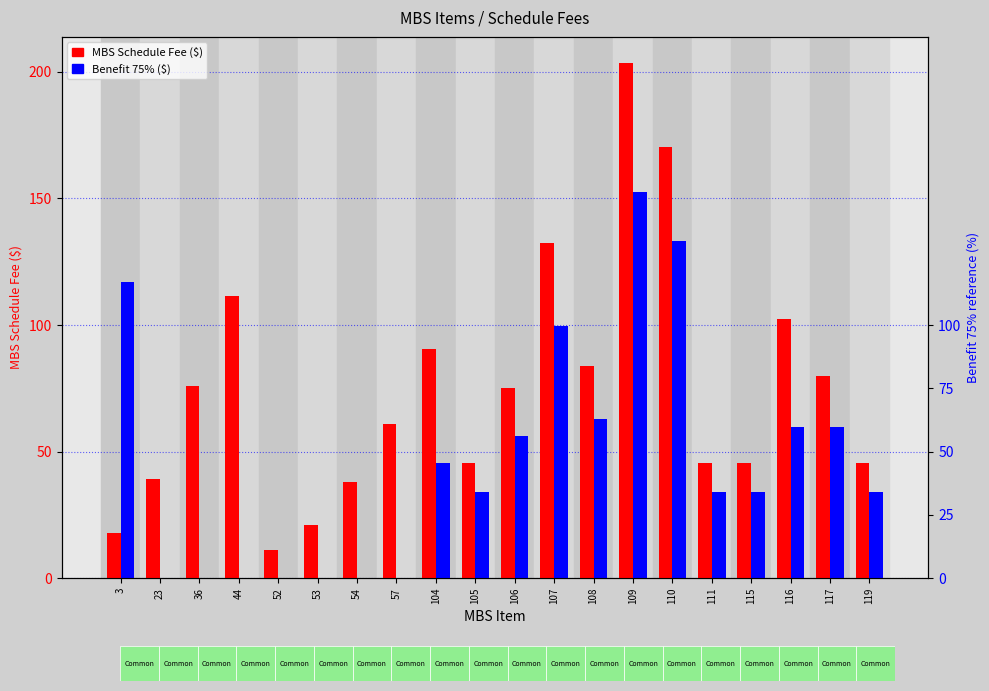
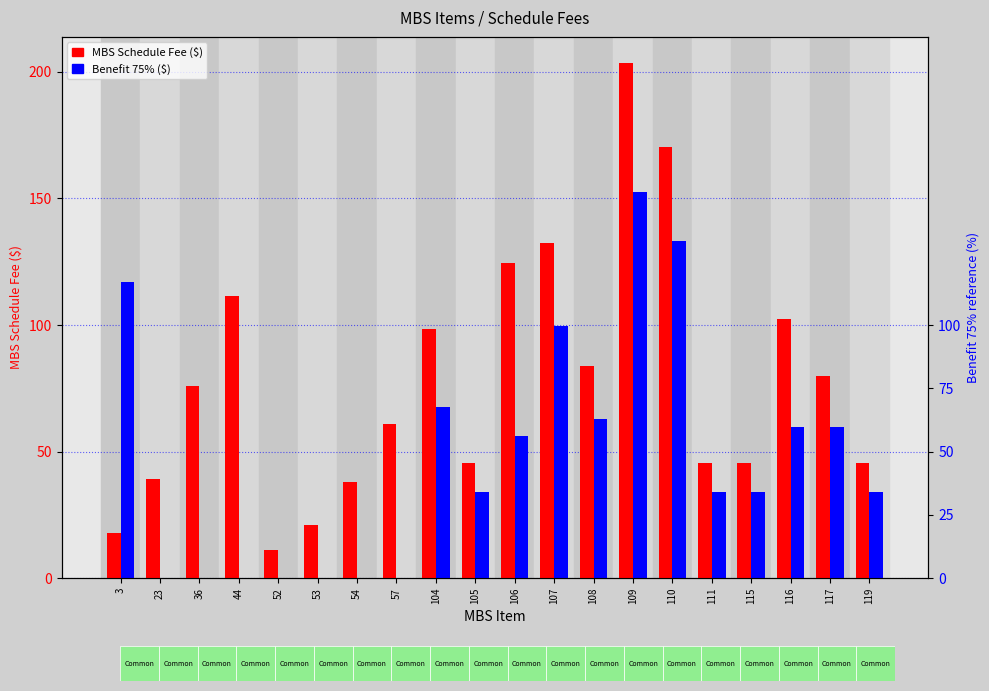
MBS Schedule Fee ($), 104: 90 -> 98
Benefit 75% ($), 104: 46 -> 68
MBS Schedule Fee ($), 106: 75 -> 125
